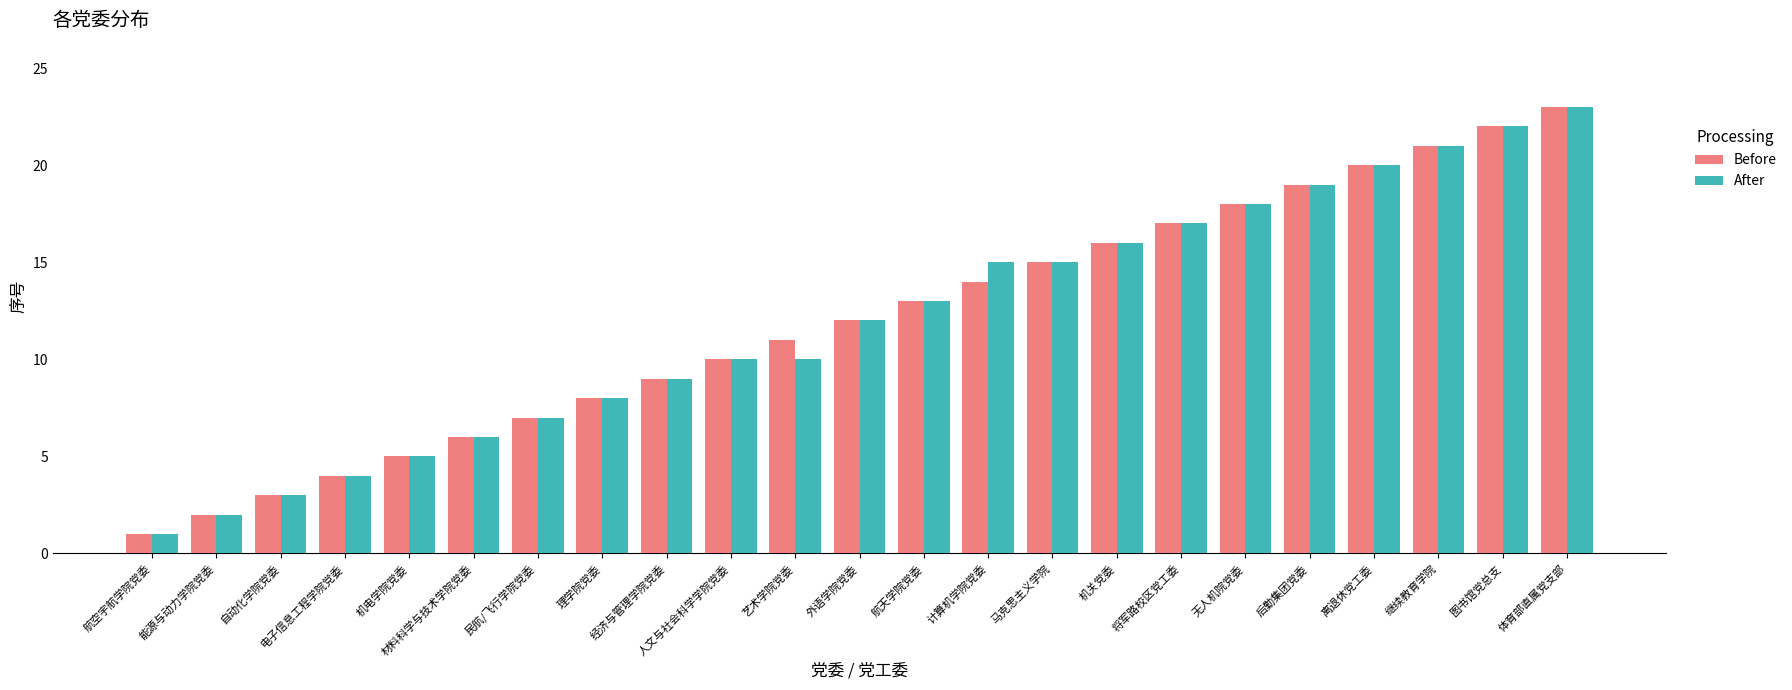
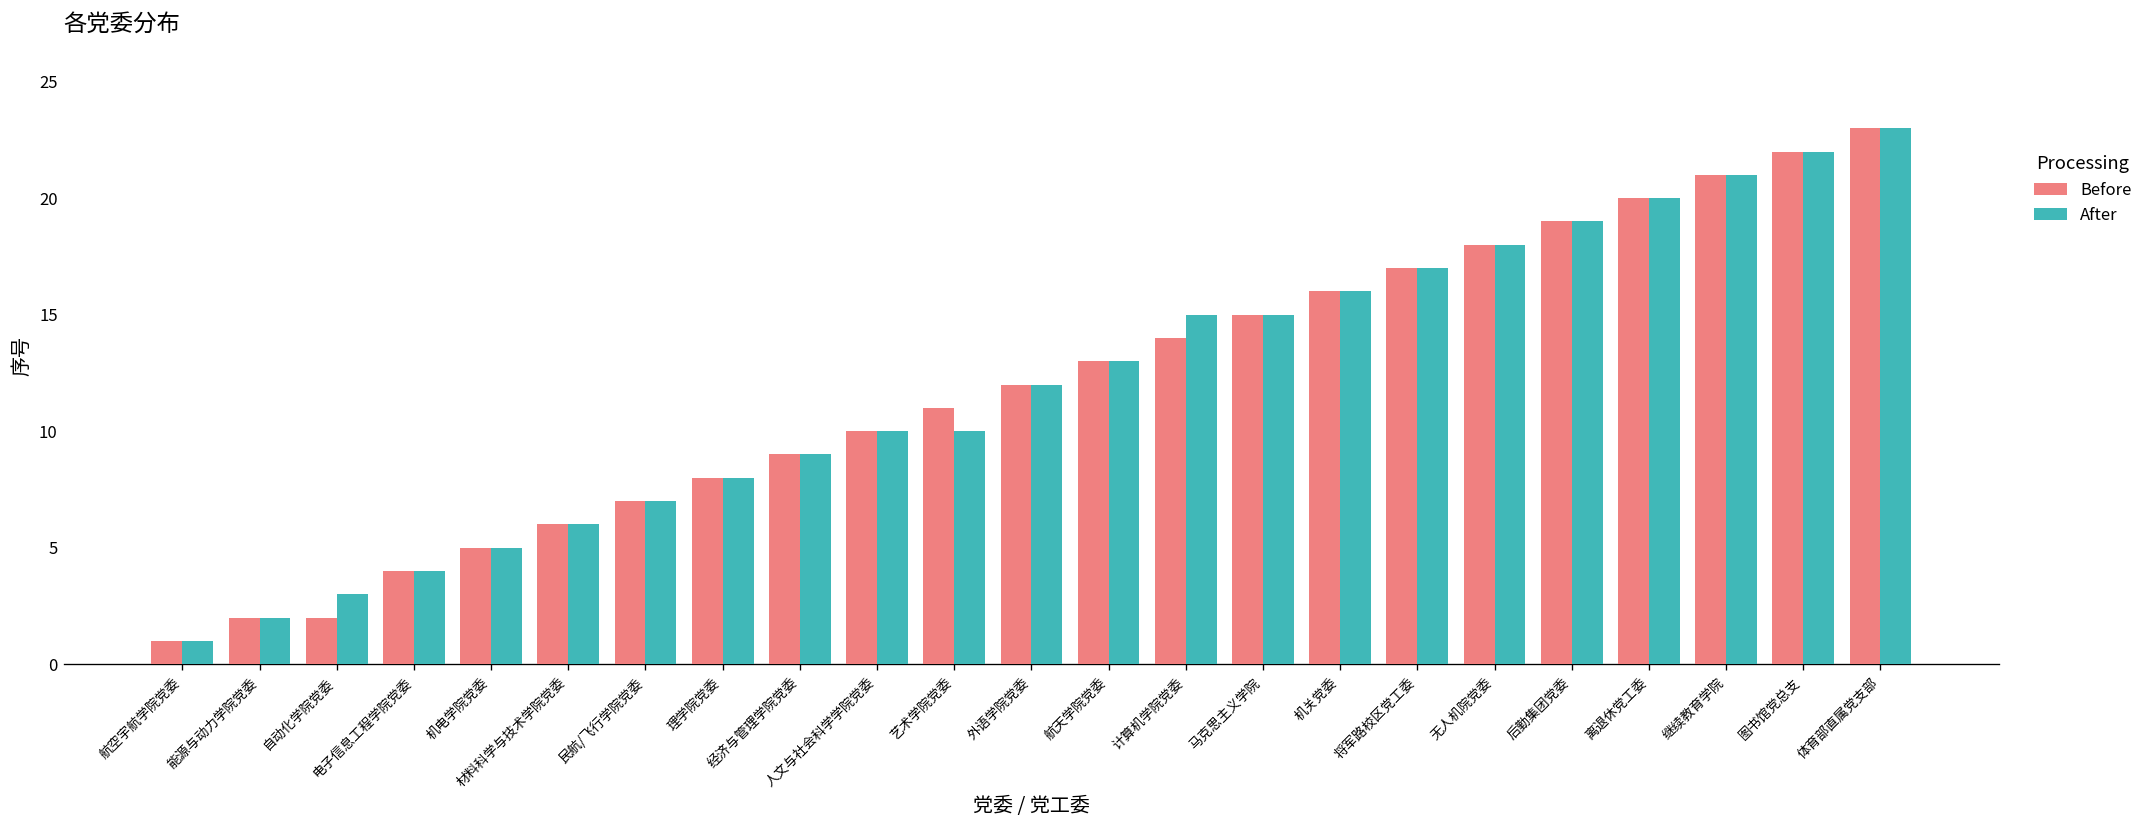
Before, 自动化学院党委: 3 -> 2
